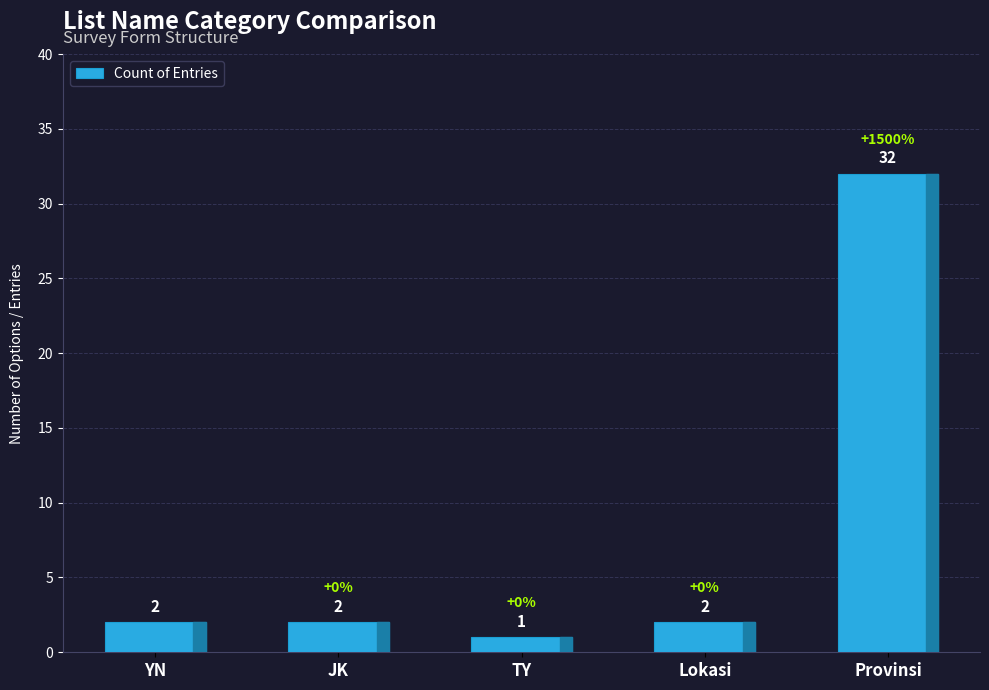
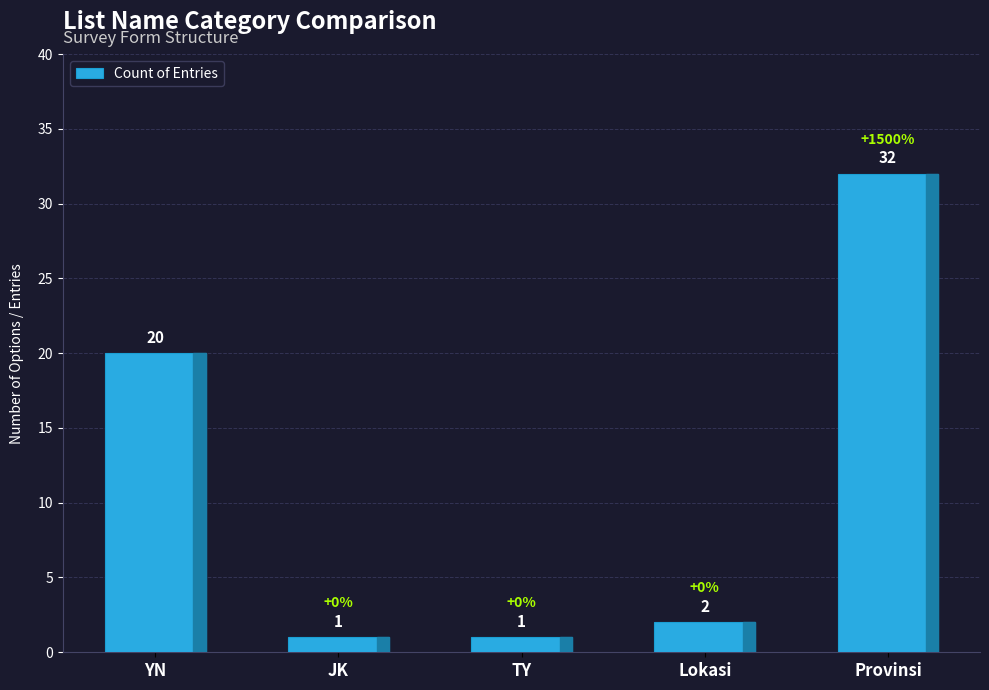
YN: 2 -> 20
JK: 2 -> 1
